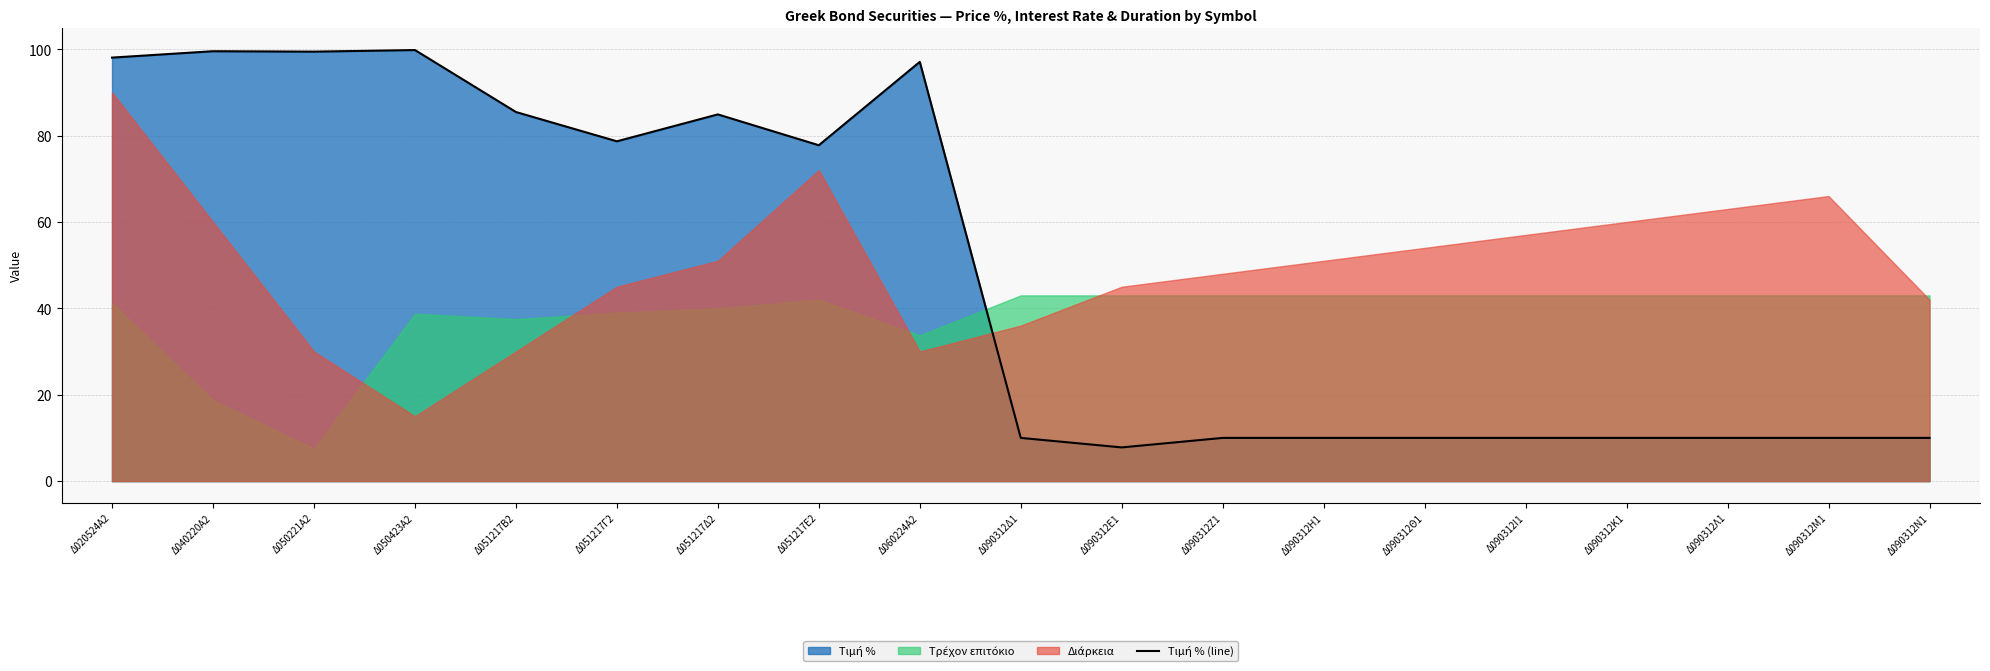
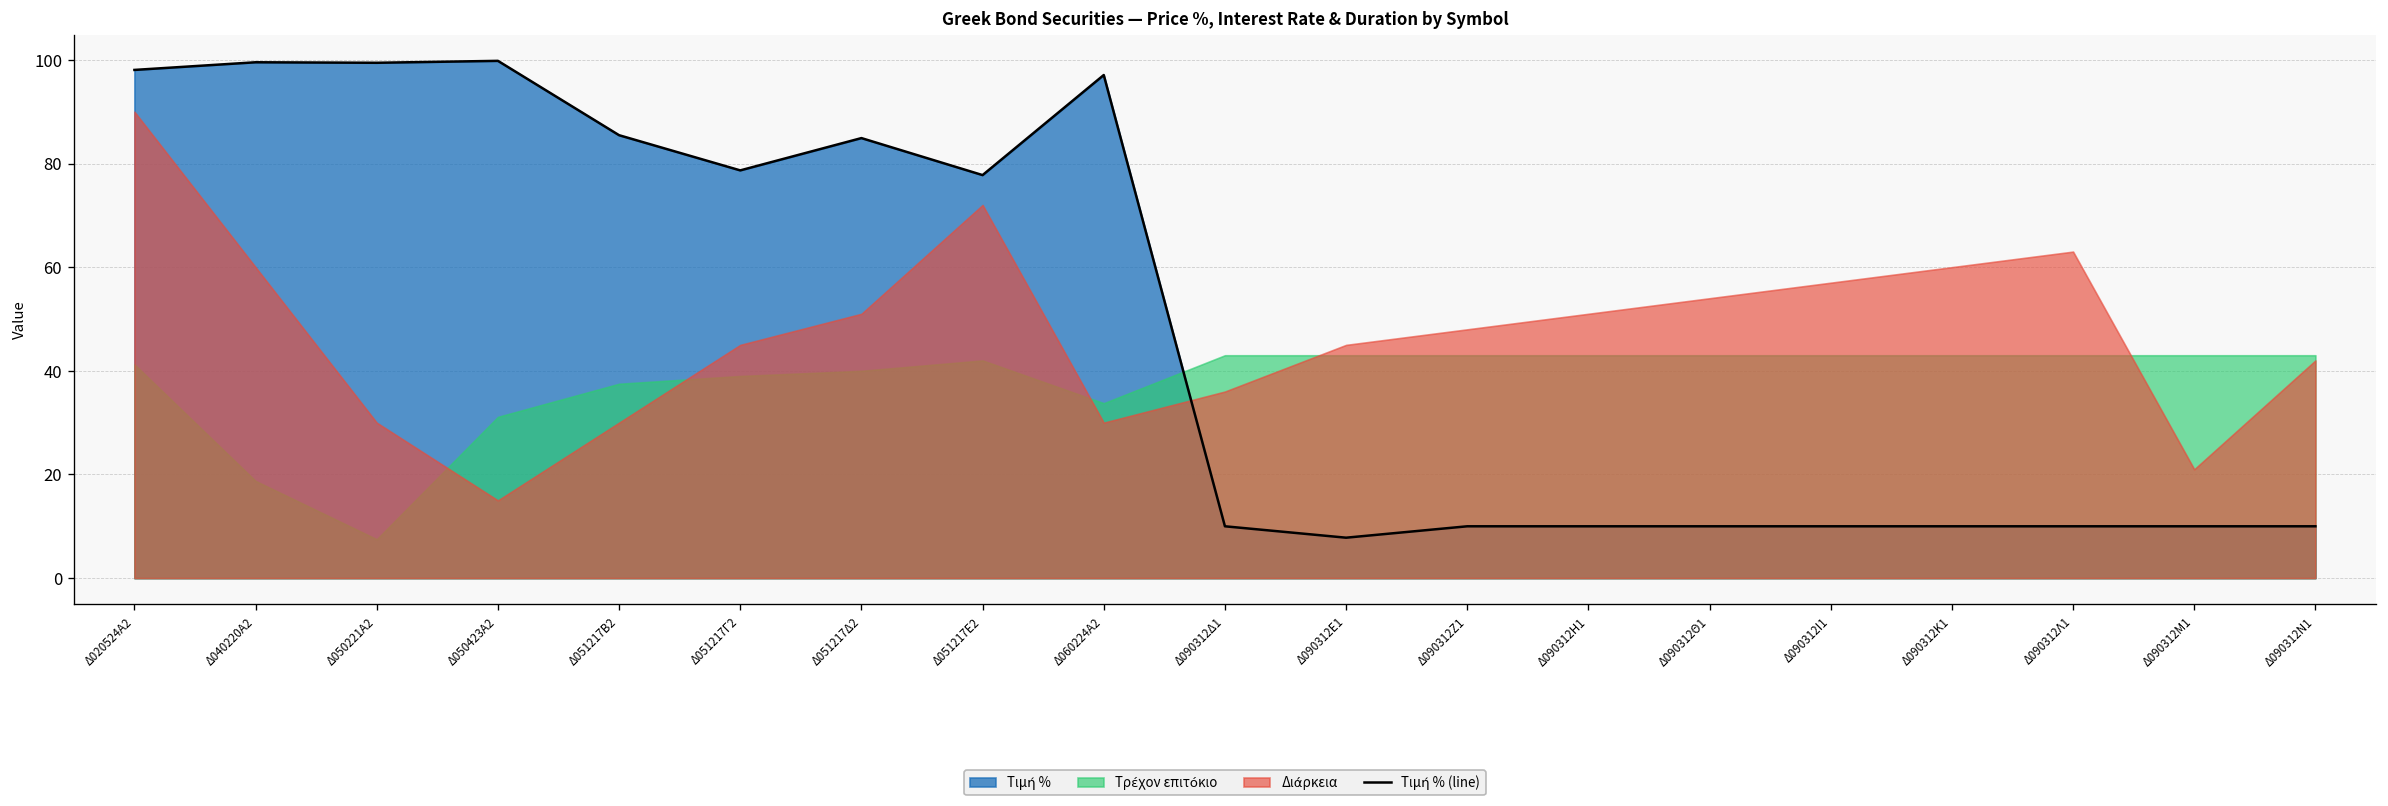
Τρέχον επιτόκιο, Δ050423Α2: 39 -> 31
Διάρκεια, Δ090312Μ1: 66 -> 21
